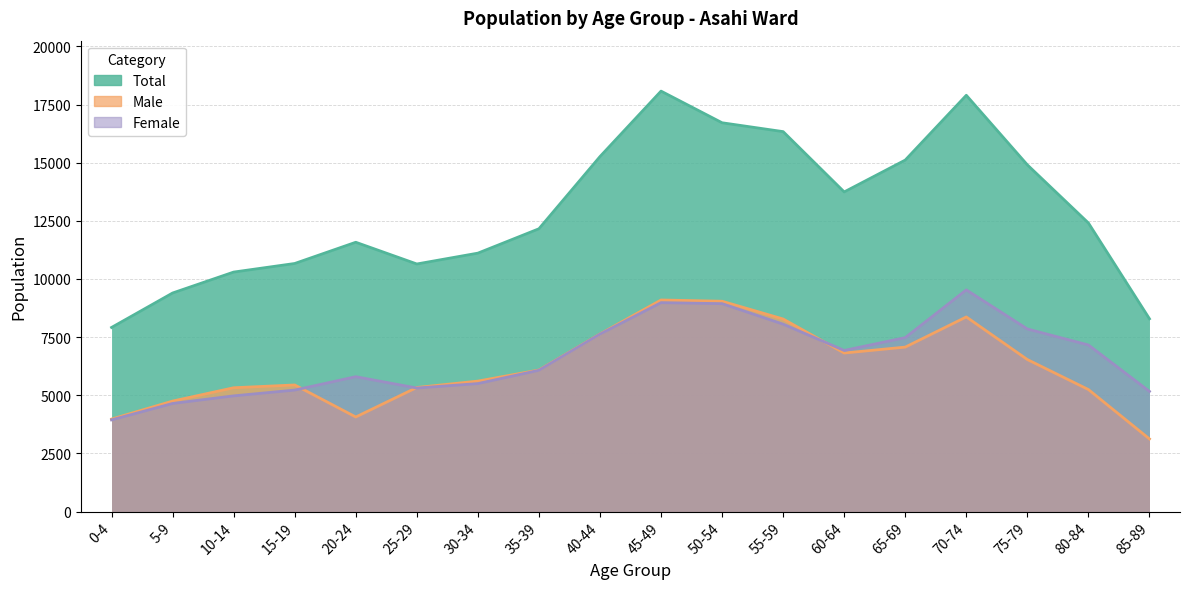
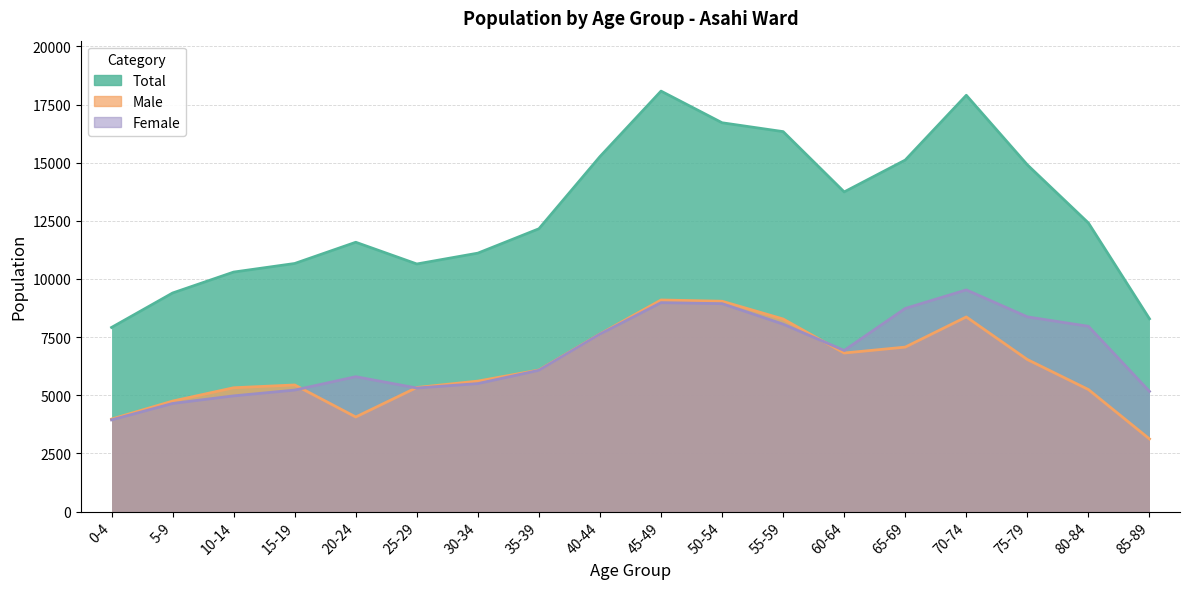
Female, 65-69: 7500 -> 8700
Female, 75-79: 7900 -> 8400
Female, 80-84: 7200 -> 8000
